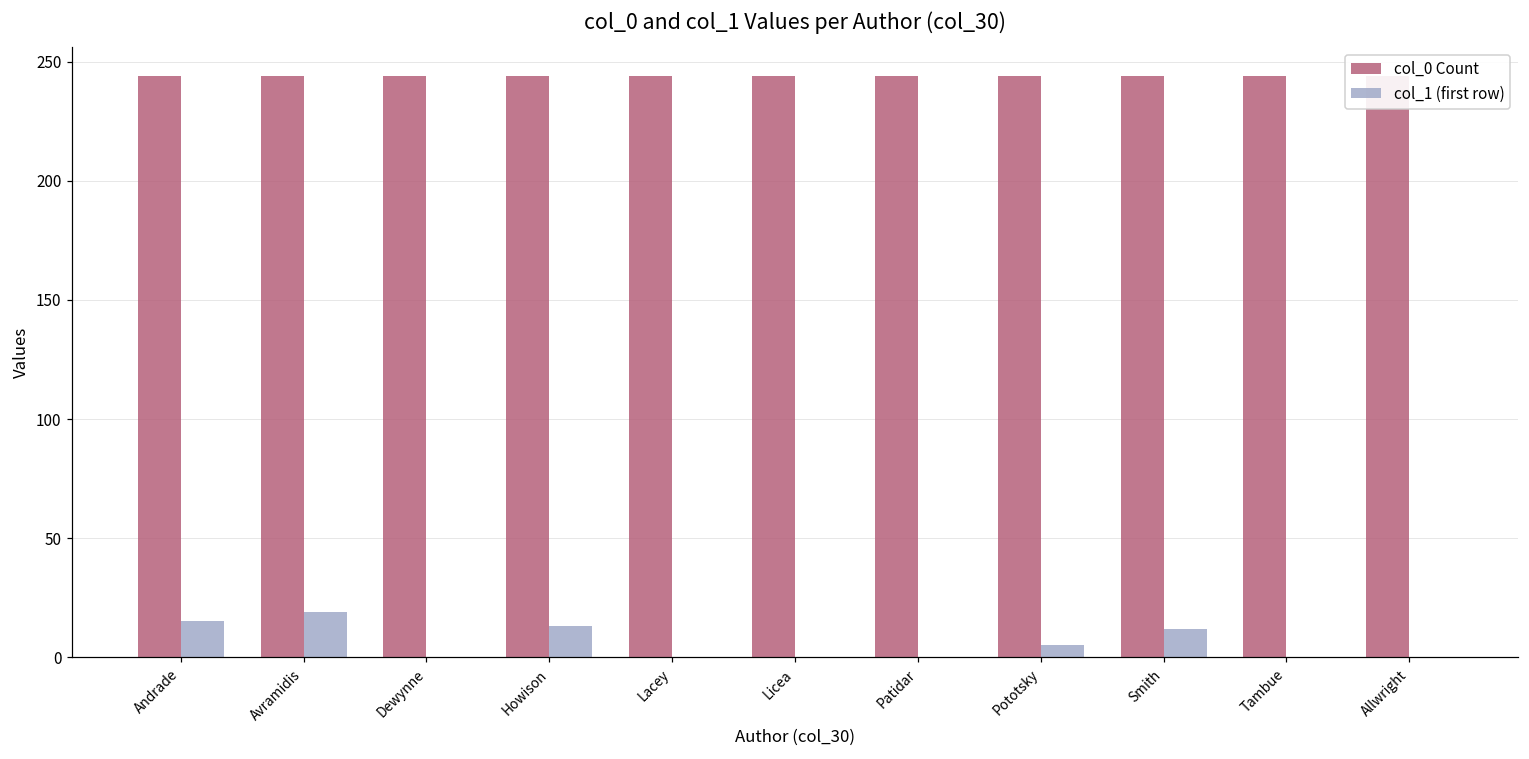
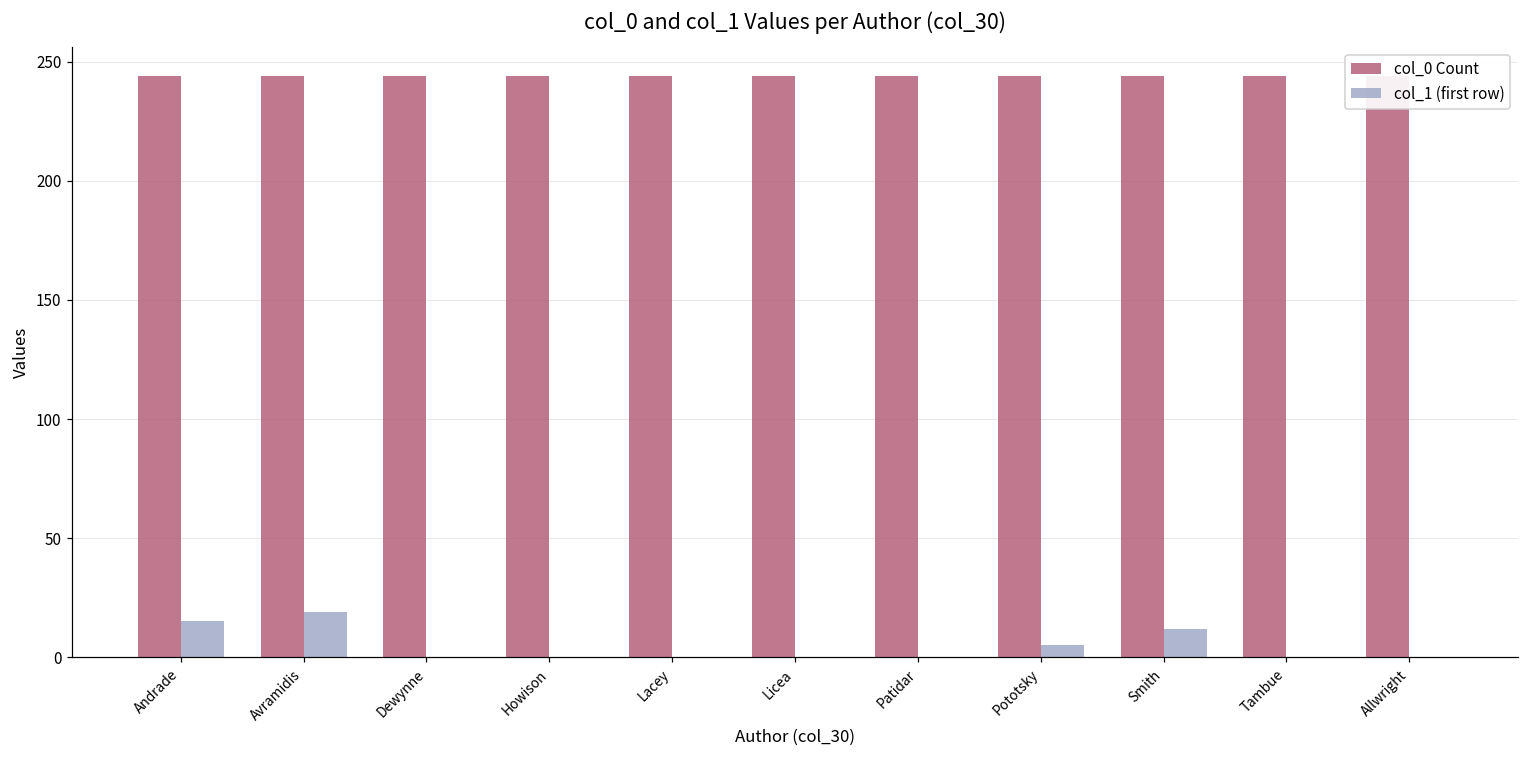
col_1 (first row), Howison: 13 -> 0
